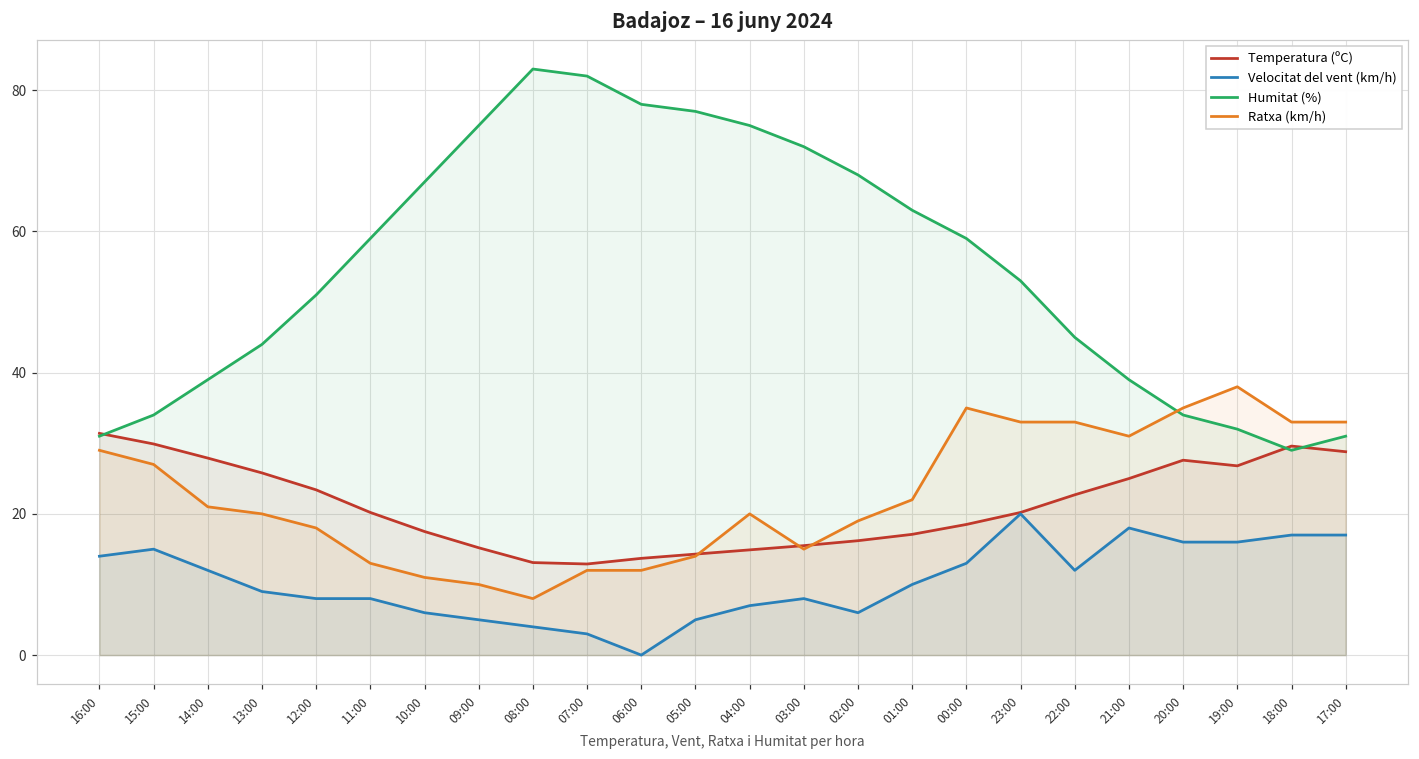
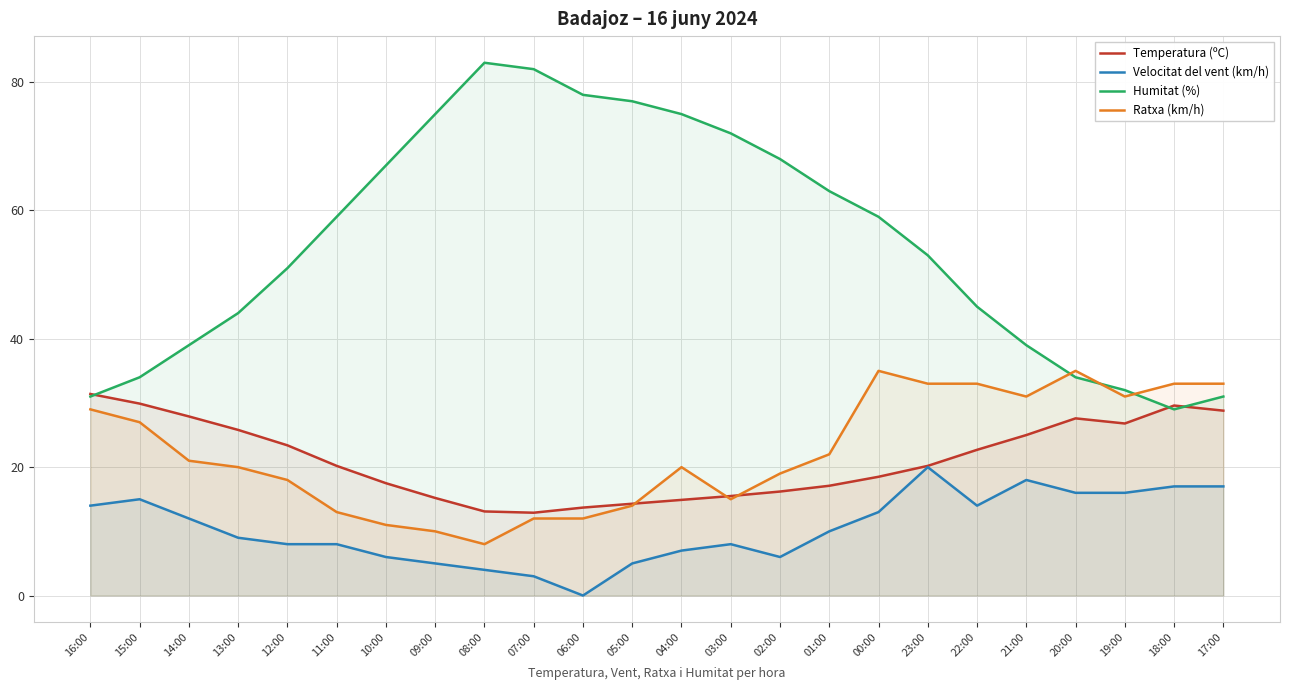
Velocitat del vent (km/h), 22:00: 12 -> 14
Ratxa (km/h), 19:00: 38 -> 31
